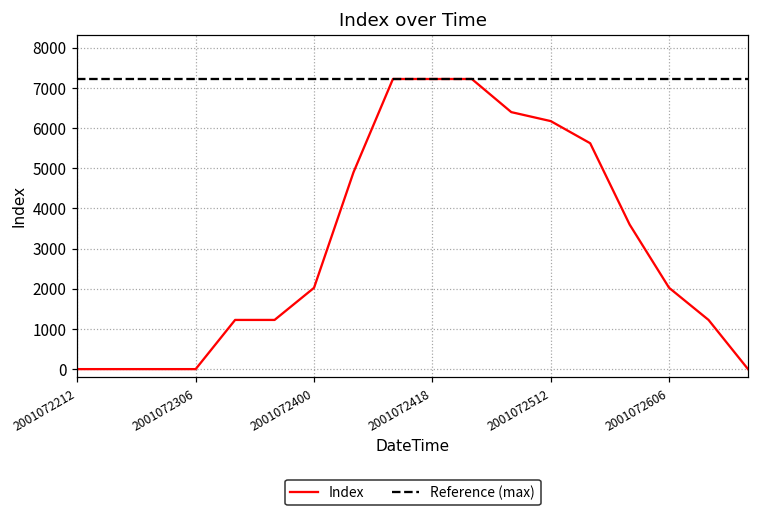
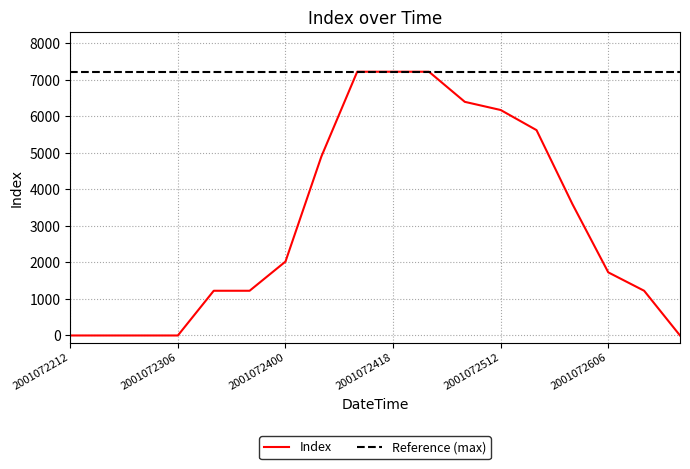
2001072606: 2000 -> 1700
